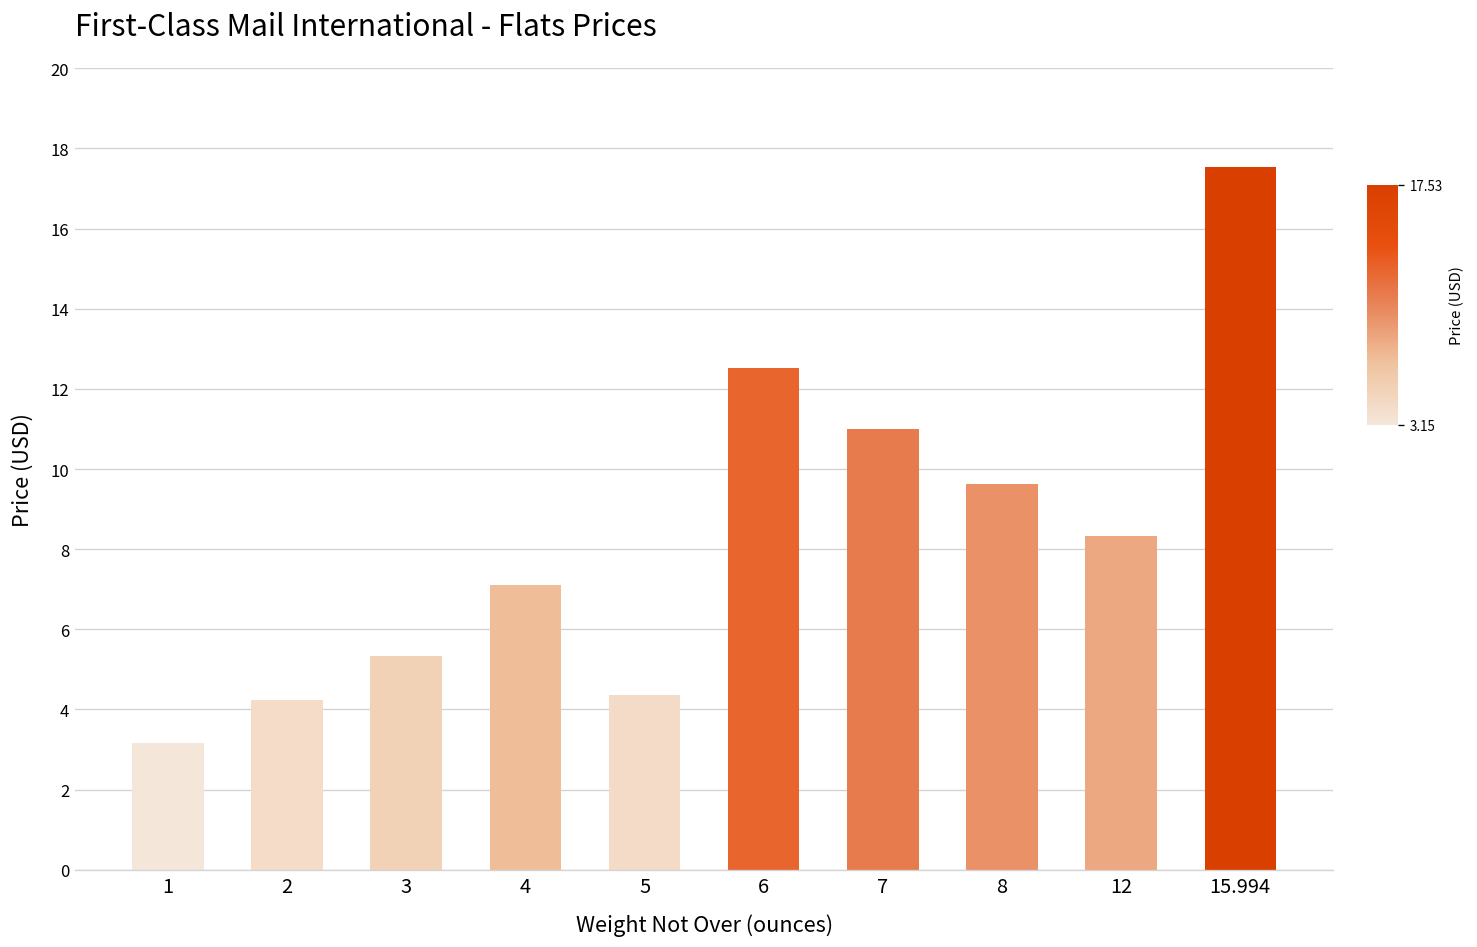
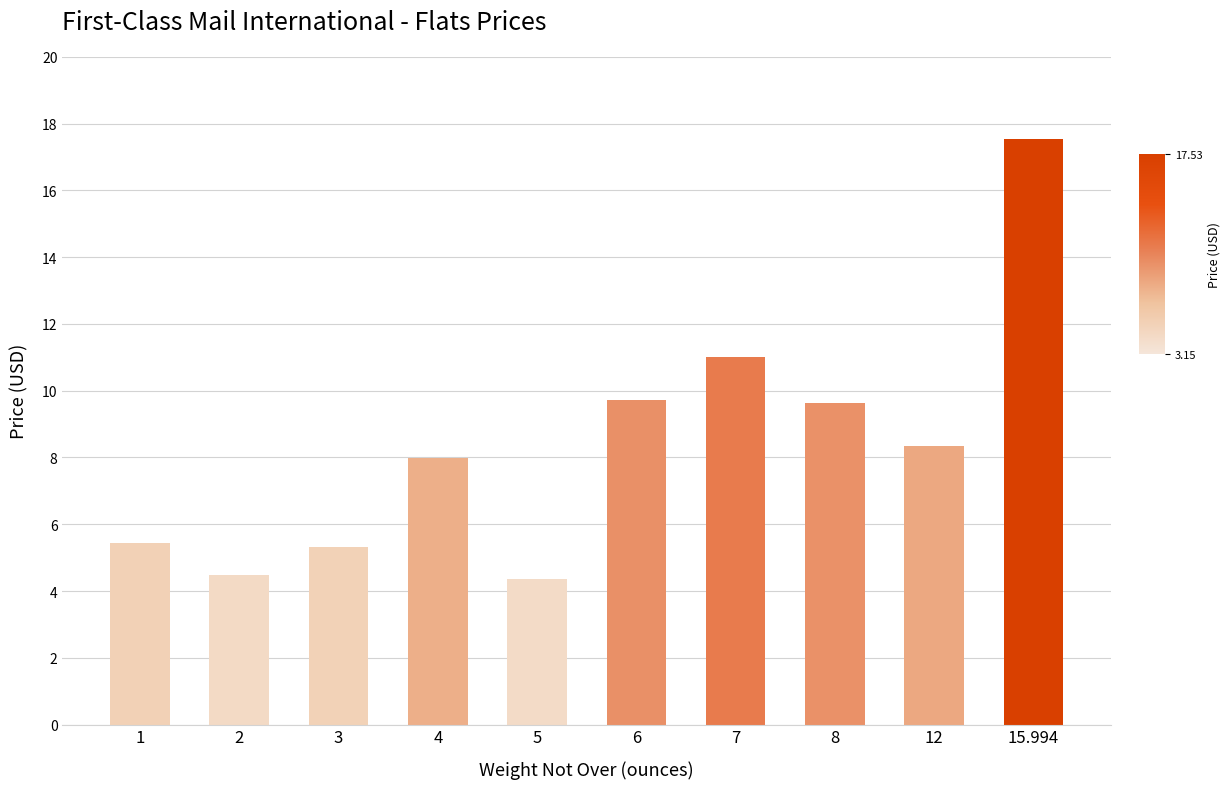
1: 3.2 -> 5.5
2: 4.2 -> 4.5
4: 7.1 -> 8.0
6: 12.5 -> 9.7
